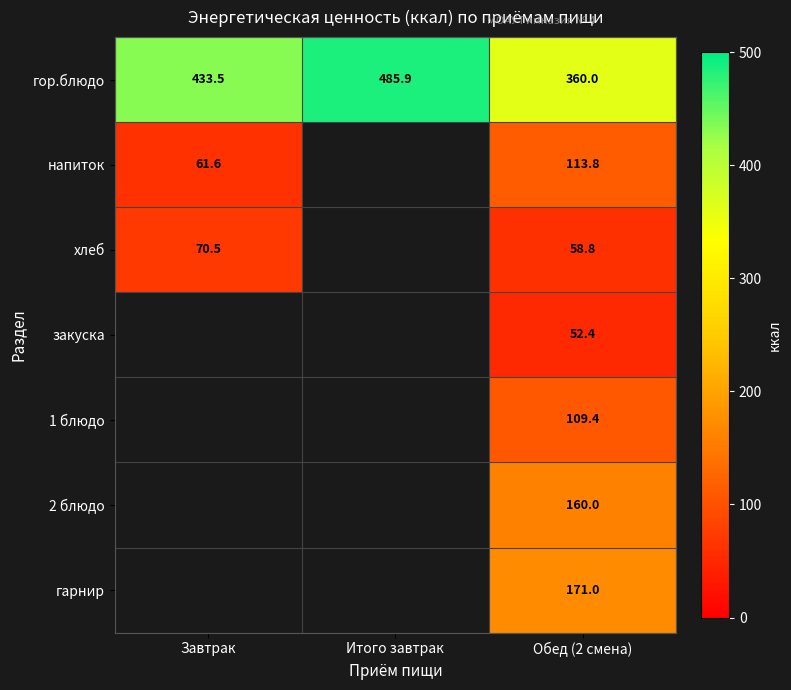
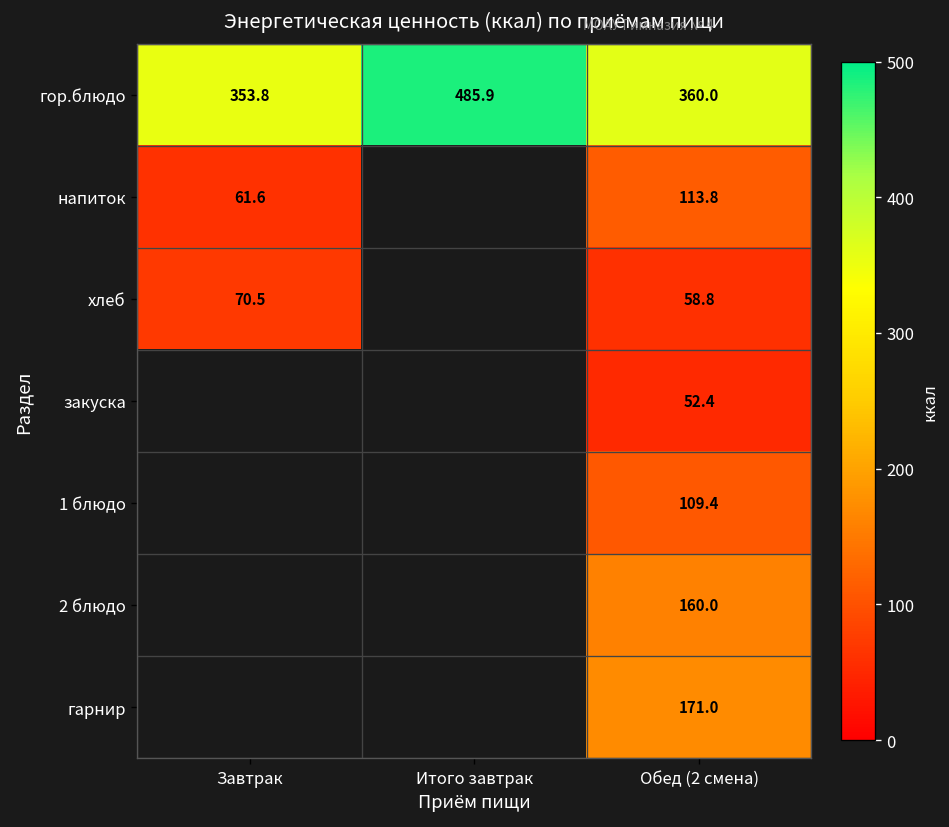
гор.блюдо, Завтрак: 433.5 -> 353.8
